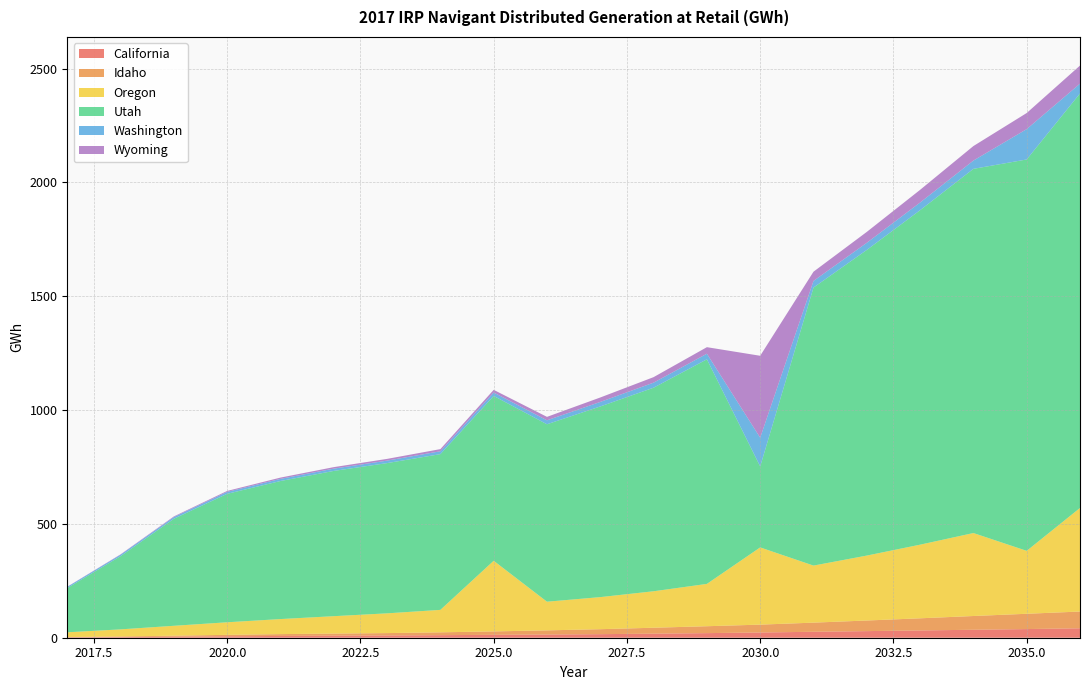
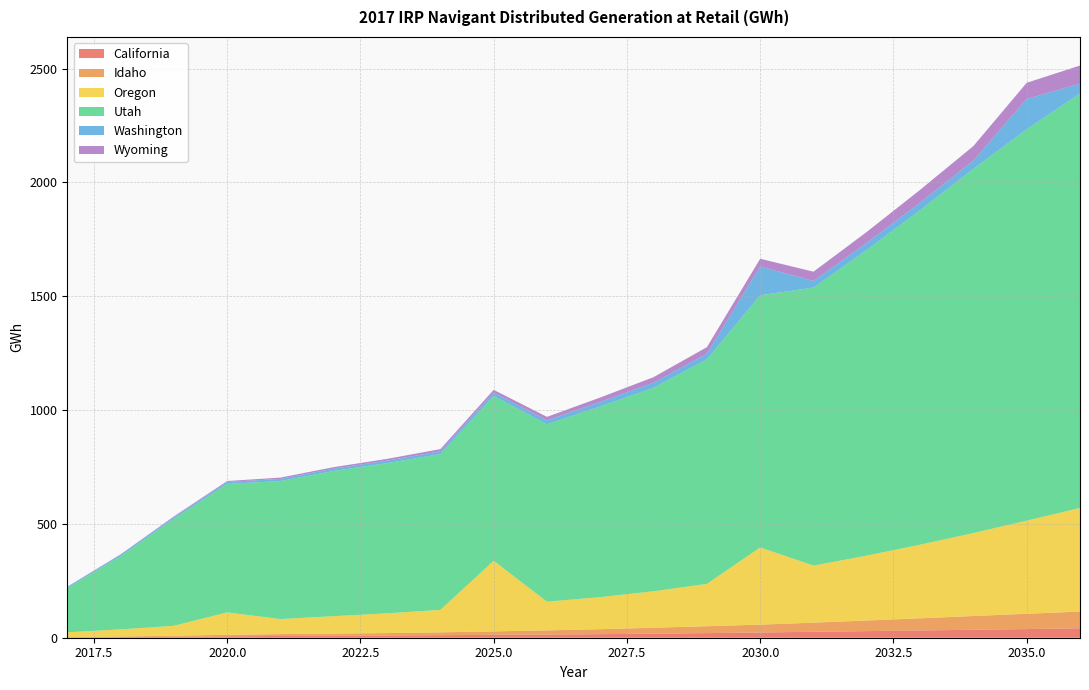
Oregon, 2020.0: 60 -> 100
Utah, 2030.0: 360 -> 1110
Wyoming, 2030.0: 360 -> 30
Oregon, 2035.0: 280 -> 410
